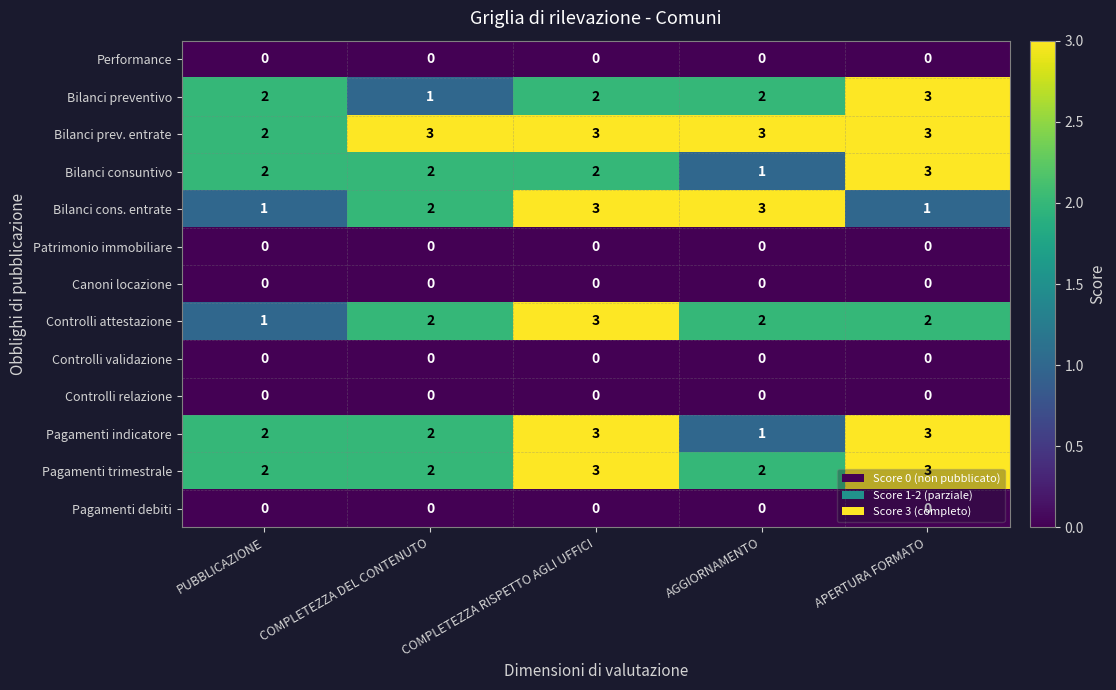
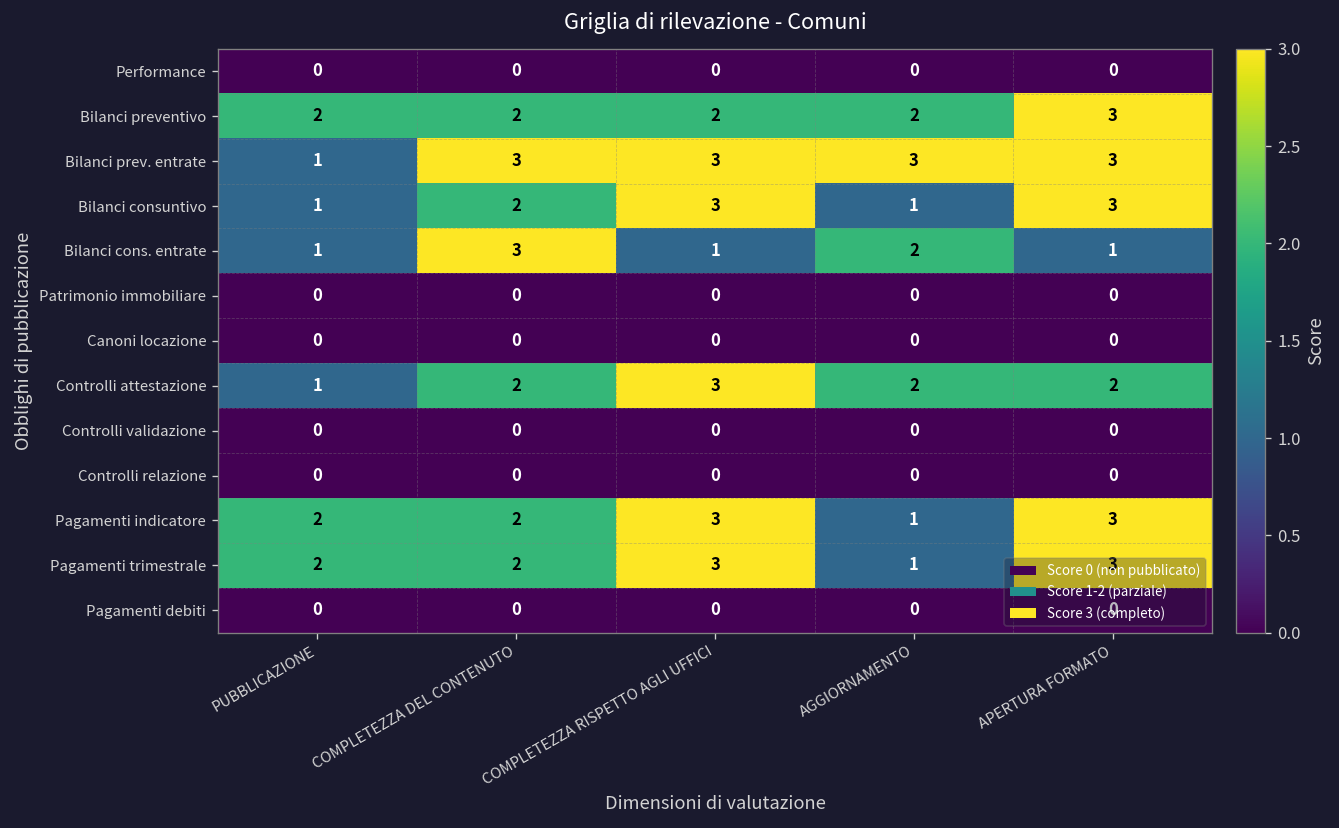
Bilanci preventivo, COMPLETEZZA DEL CONTENUTO: 1 -> 2
Bilanci prev. entrate, PUBBLICAZIONE: 2 -> 1
Bilanci consuntivo, PUBBLICAZIONE: 2 -> 1
Bilanci consuntivo, COMPLETEZZA RISPETTO AGLI UFFICI: 2 -> 3
Bilanci cons. entrate, COMPLETEZZA DEL CONTENUTO: 2 -> 3
Bilanci cons. entrate, COMPLETEZZA RISPETTO AGLI UFFICI: 3 -> 1
Bilanci cons. entrate, AGGIORNAMENTO: 3 -> 2
Pagamenti trimestrale, AGGIORNAMENTO: 2 -> 1
